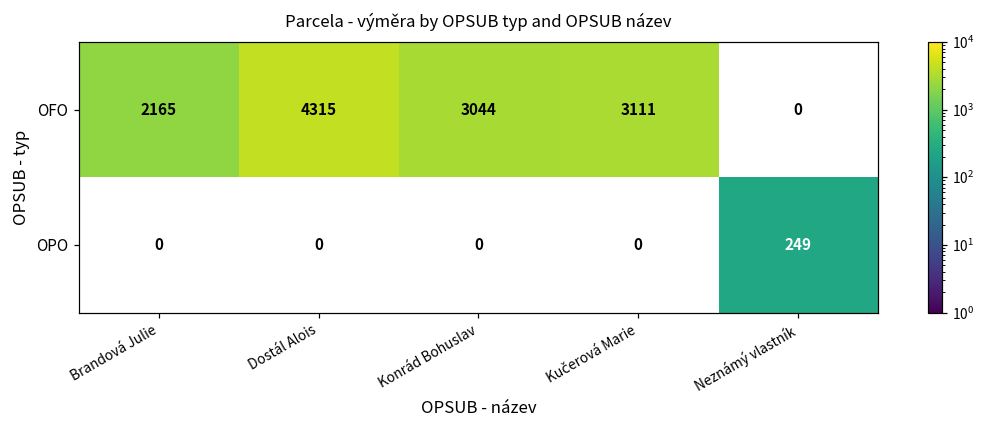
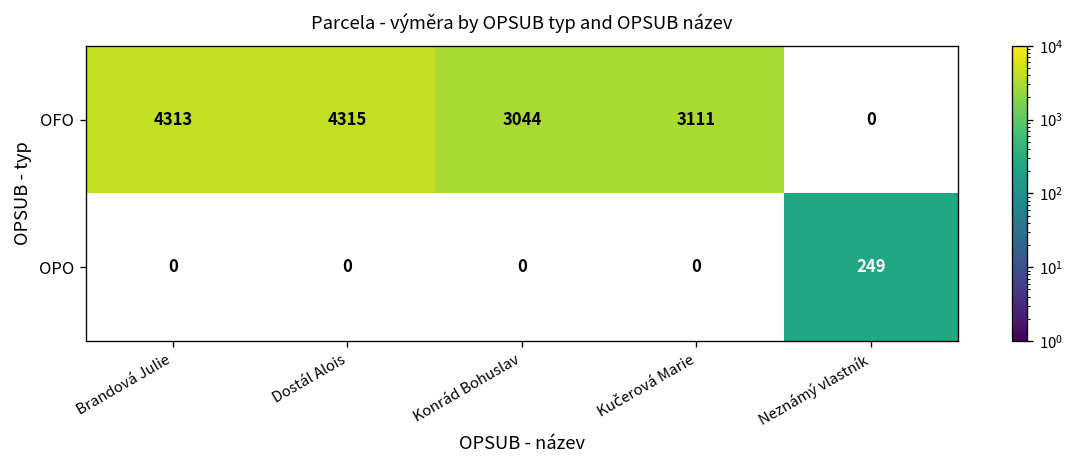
OFO, Brandová Julie: 2165 -> 4313
